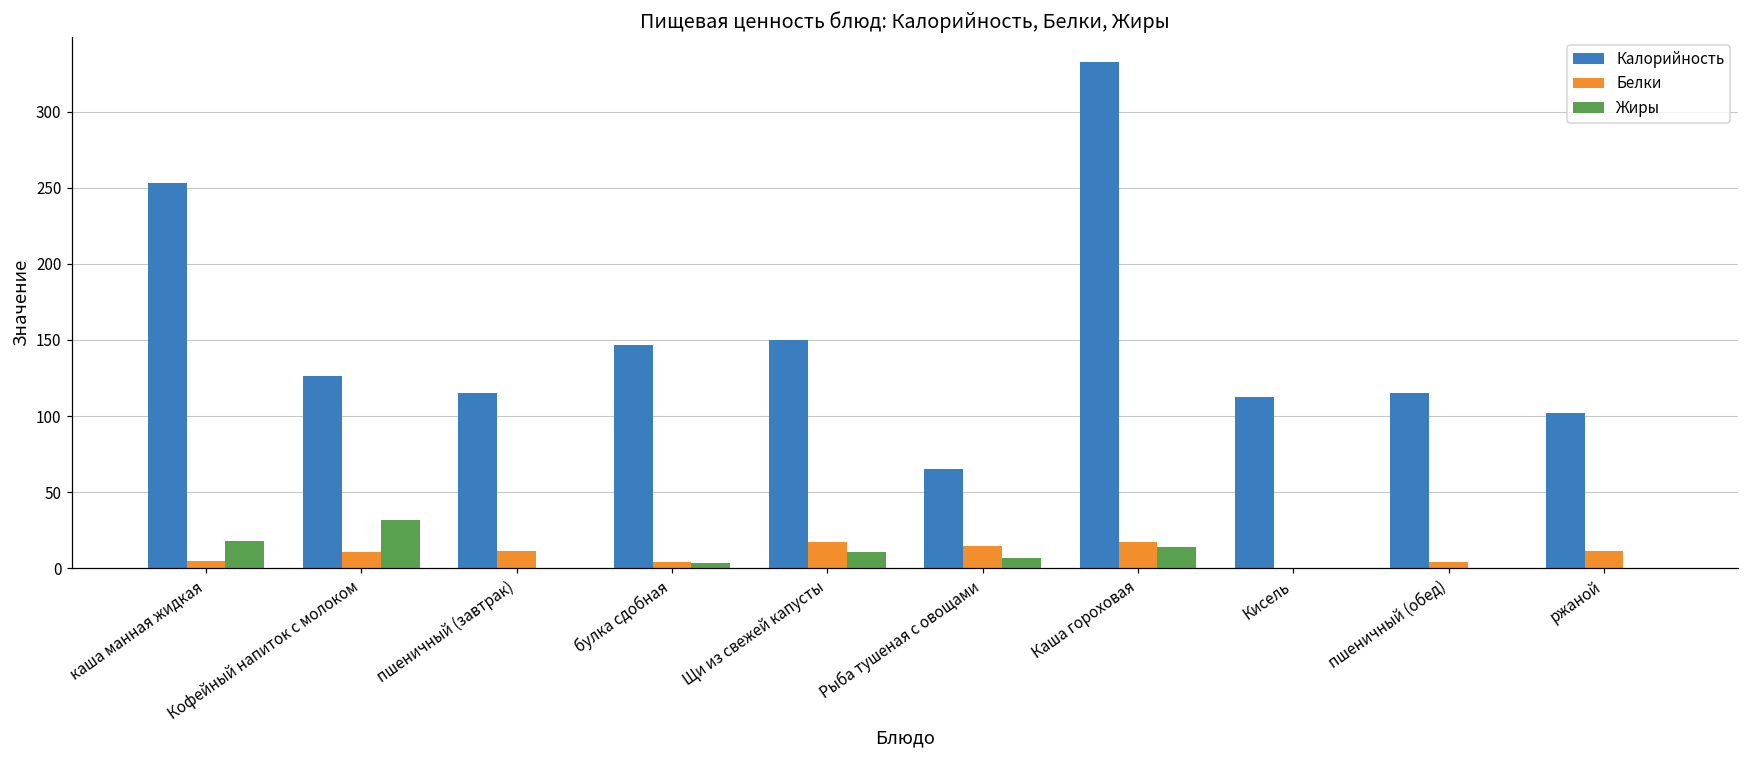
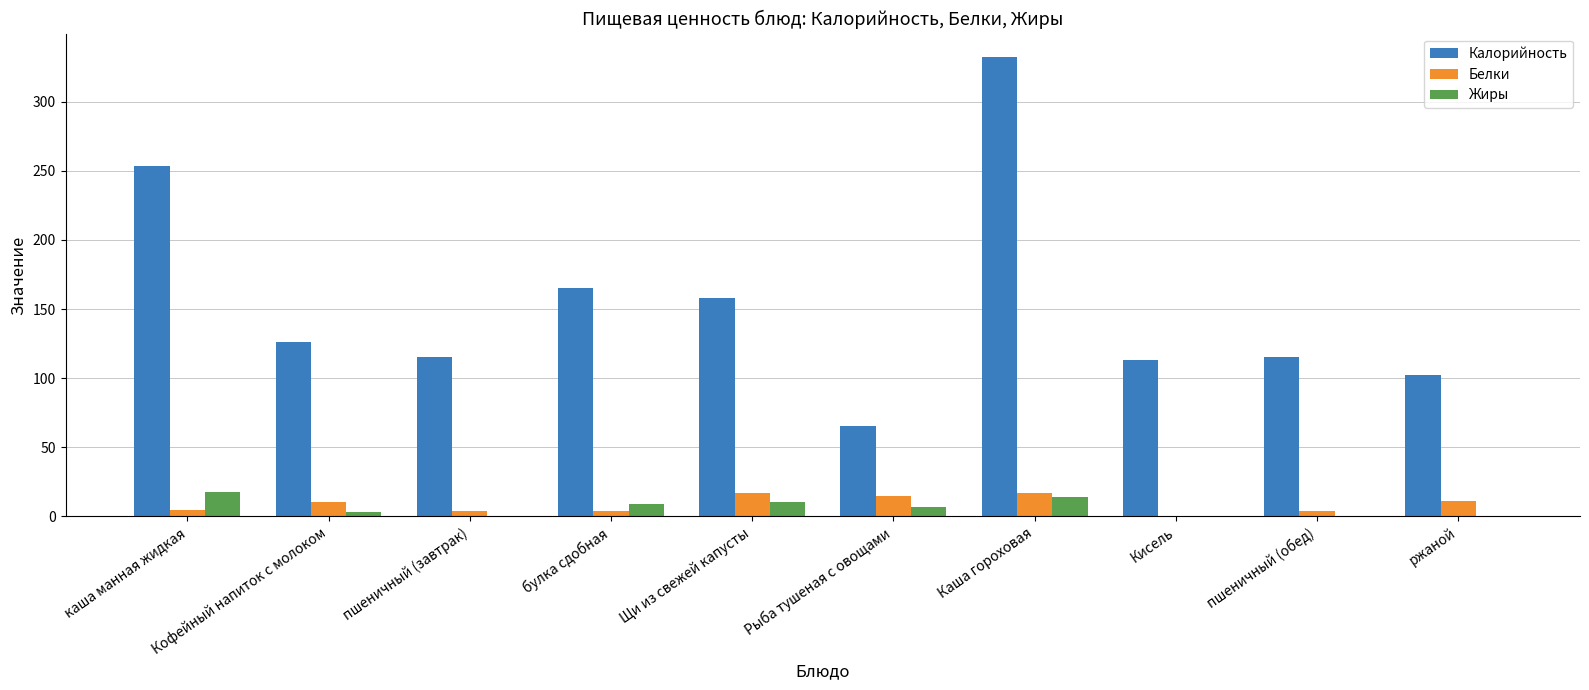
Жиры, Кофейный напиток с молоком: 32 -> 3
Белки, пшеничный (завтрак): 11 -> 4
Калорийность, булка сдобная: 147 -> 165
Жиры, булка сдобная: 3 -> 9
Калорийность, Щи из свежей капусты: 150 -> 158
